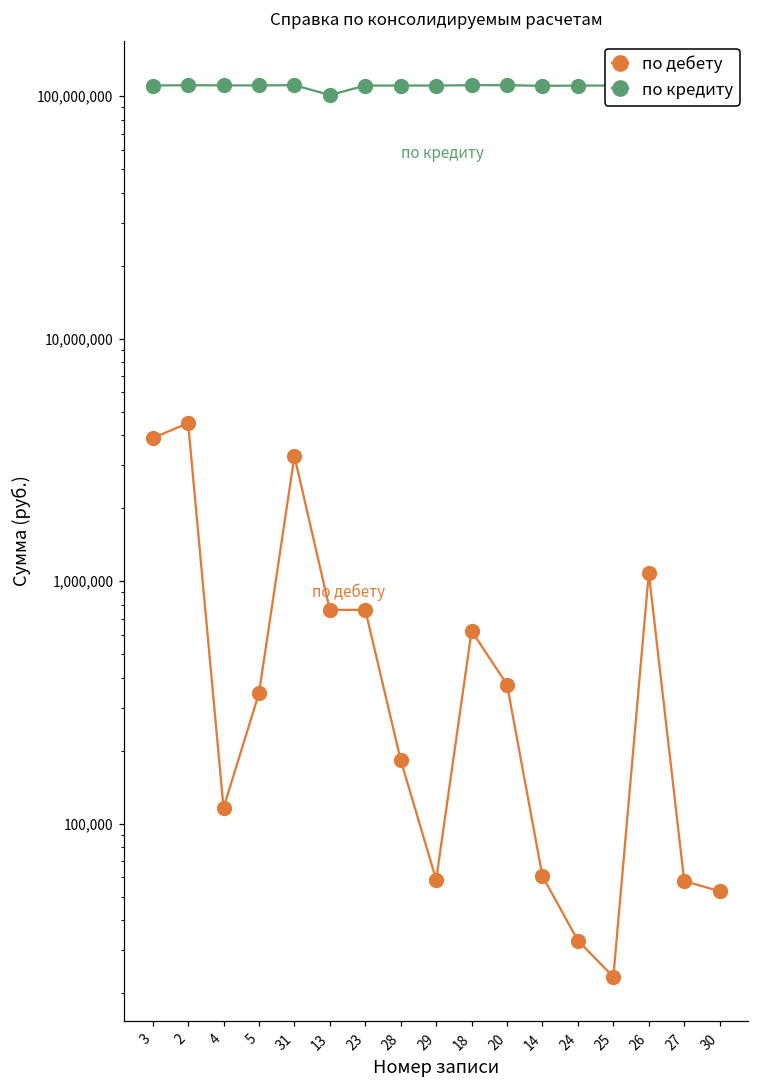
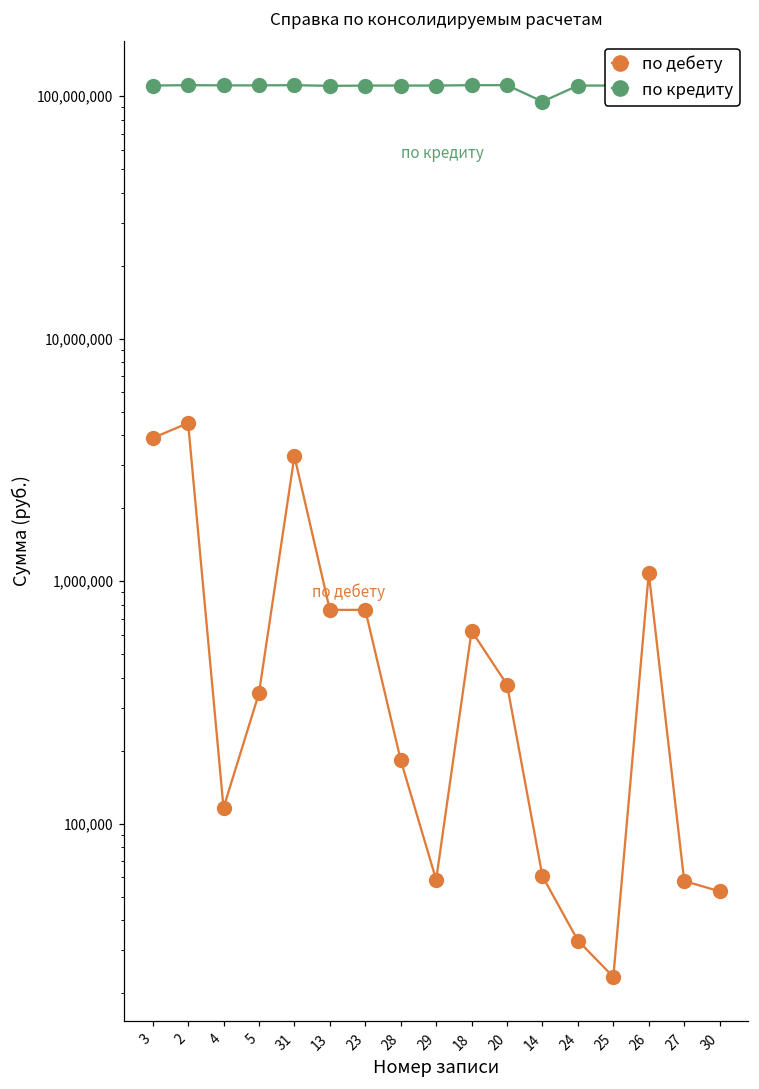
по кредиту, 13: 100,000,000 -> 110,000,000
по кредиту, 14: 110,000,000 -> 95,000,000
